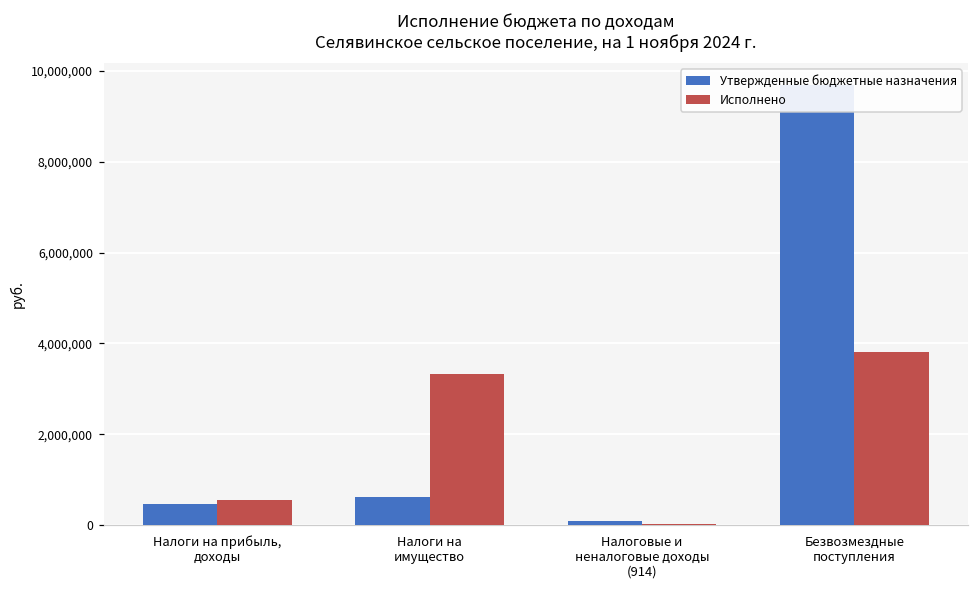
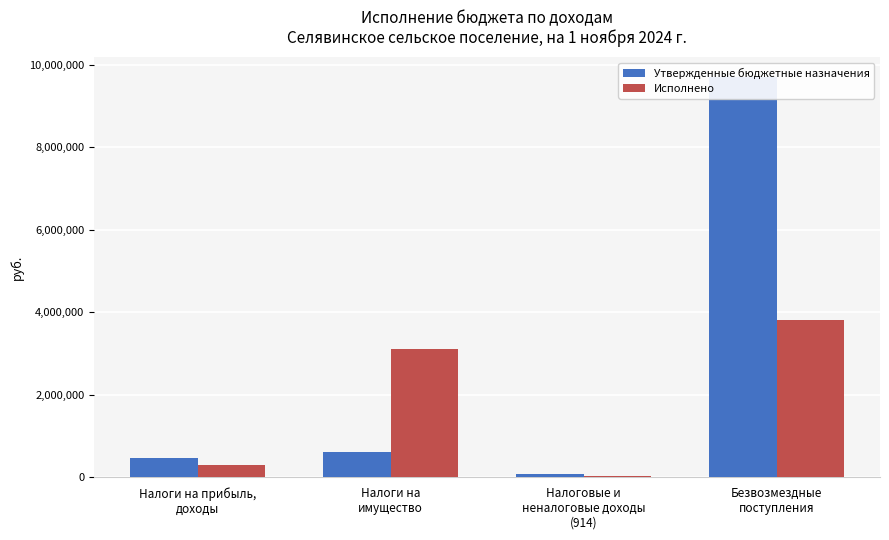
Исполнено, Налоги на прибыль, доходы: 600,000 -> 300,000
Исполнено, Налоги на имущество: 3,300,000 -> 3,100,000
